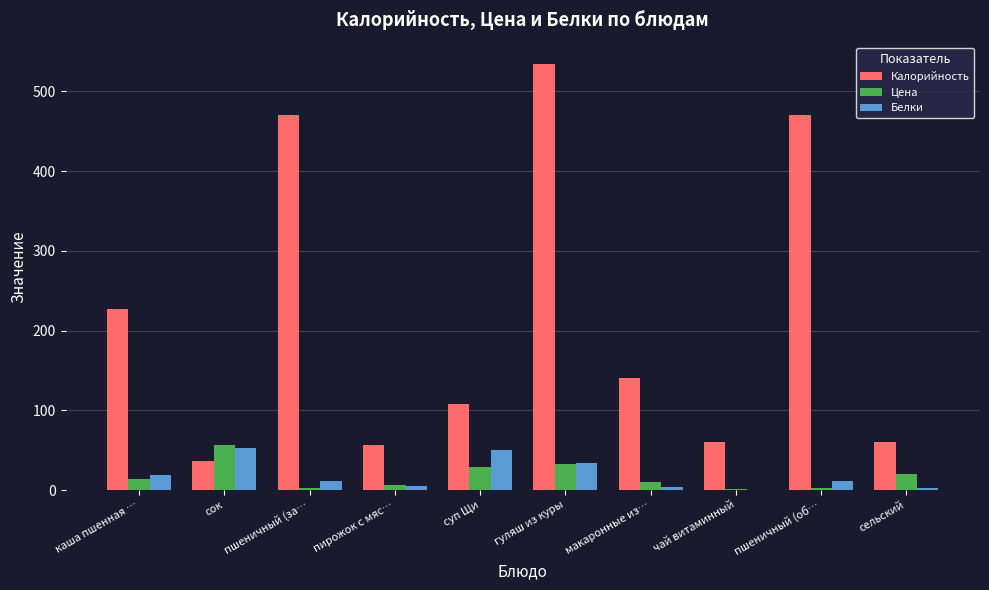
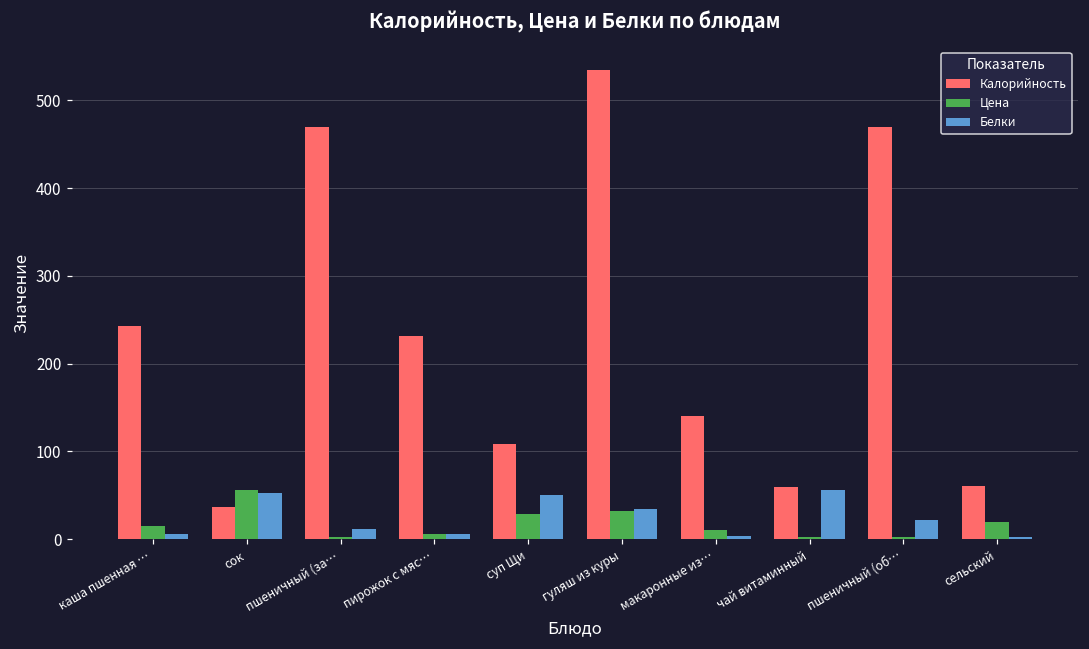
Калорийность, каша пшенная …: 230 -> 240
Белки, каша пшенная …: 20 -> 10
Калорийность, пирожок с мяс…: 60 -> 230
Белки, чай витаминный: 0 -> 60
Белки, пшеничный (об…: 10 -> 20
